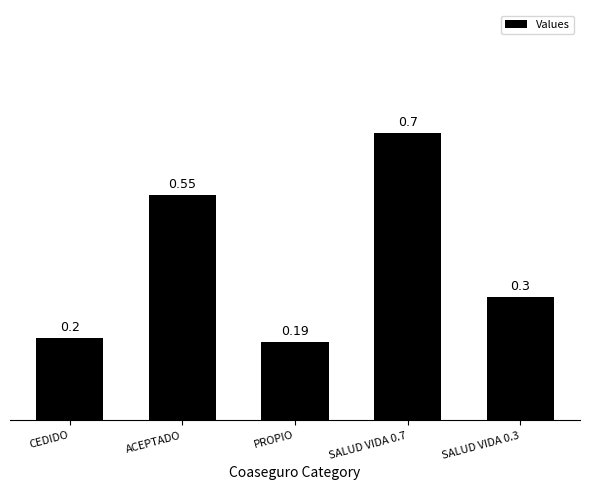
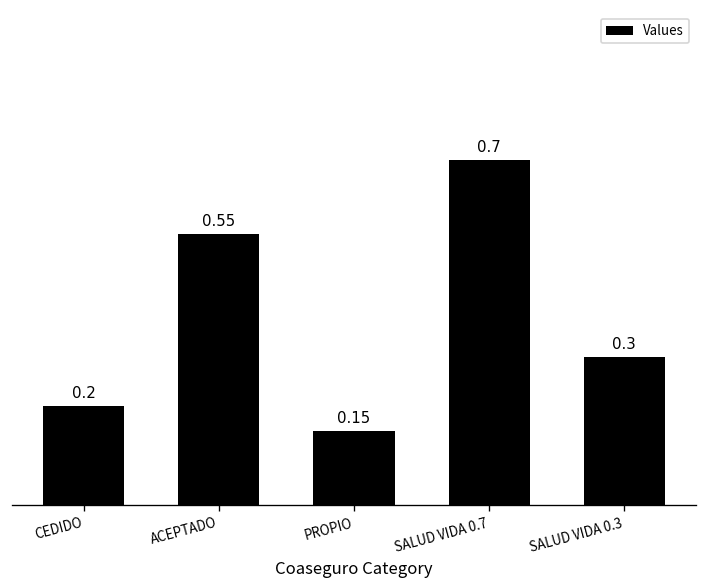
PROPIO: 0.19 -> 0.15
